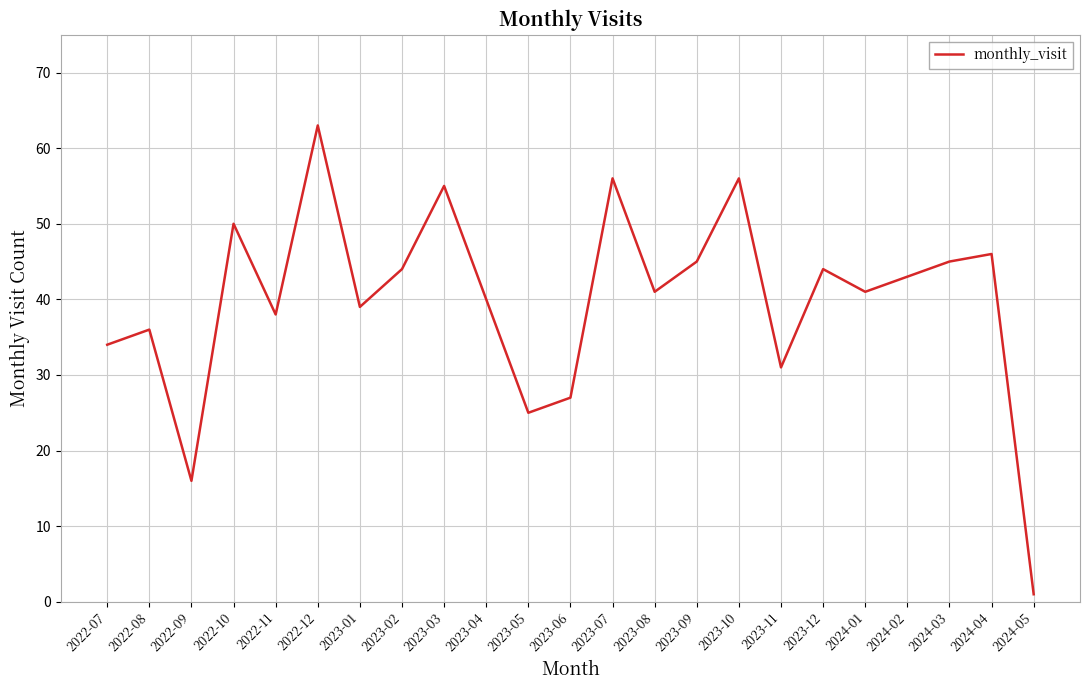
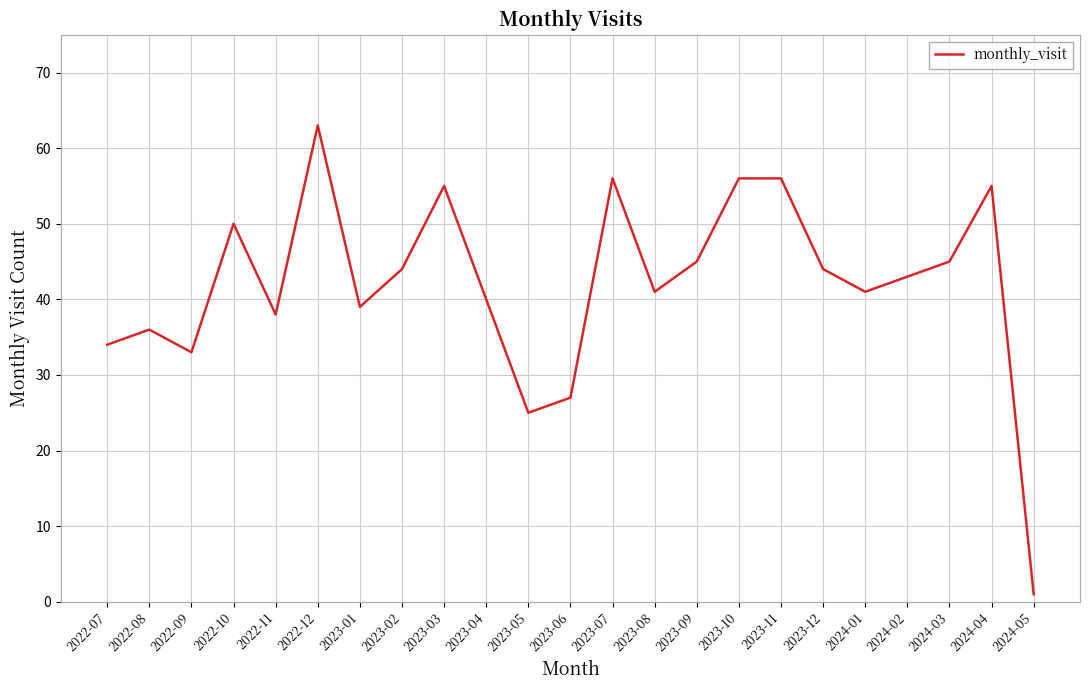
2022-09: 16 -> 33
2023-11: 31 -> 56
2024-04: 46 -> 55
